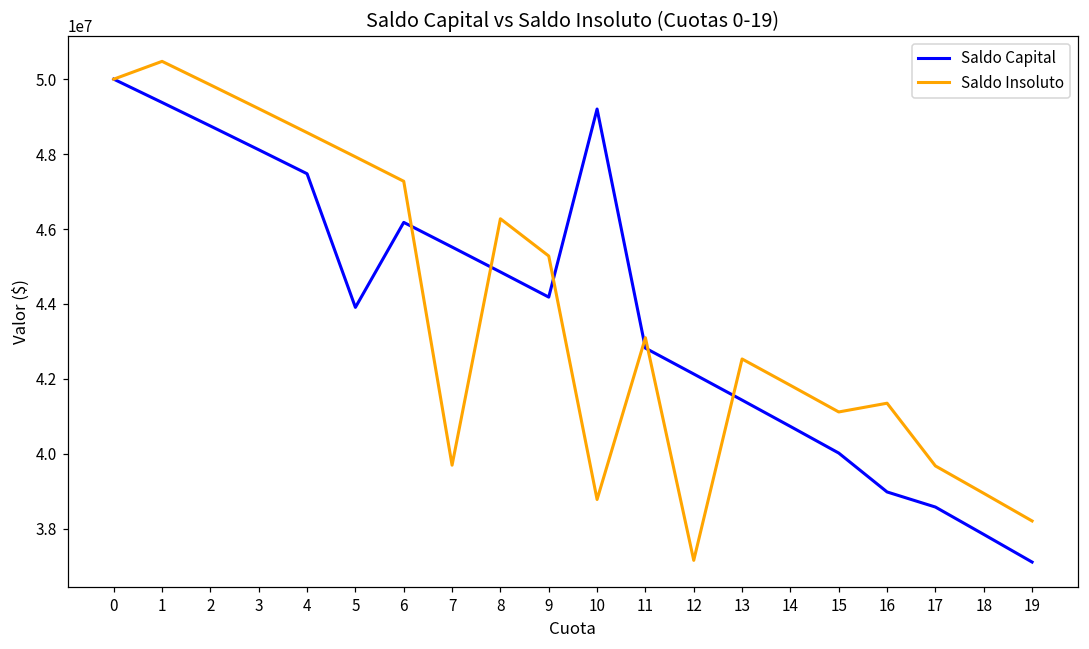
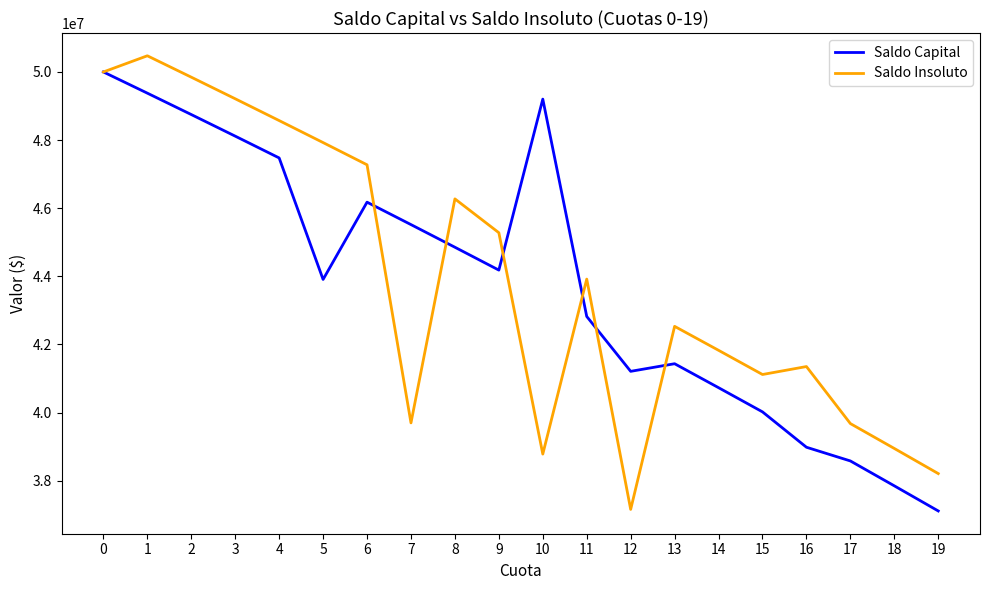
Saldo Insoluto, 11: 43100000 -> 43900000
Saldo Capital, 12: 42100000 -> 41200000
